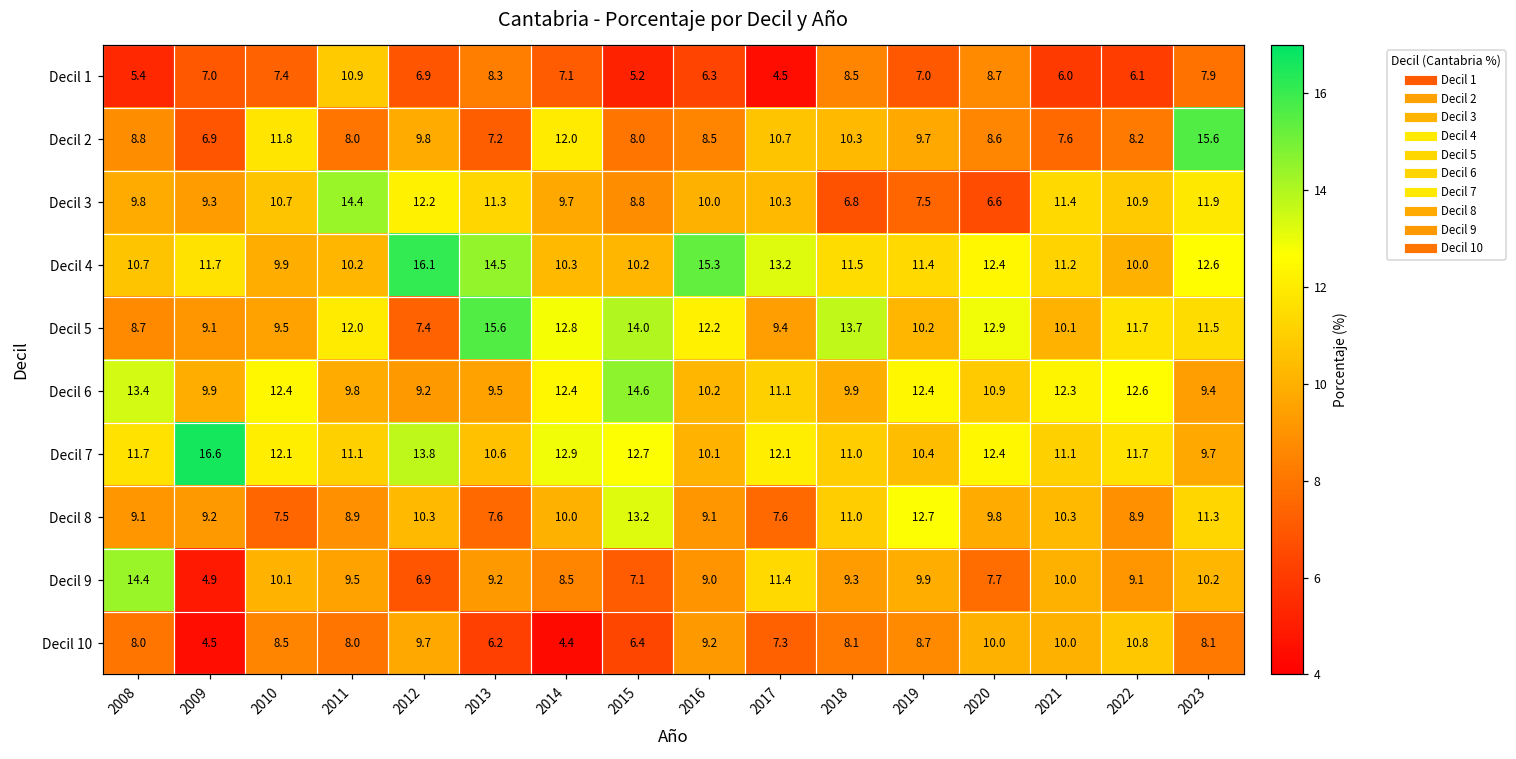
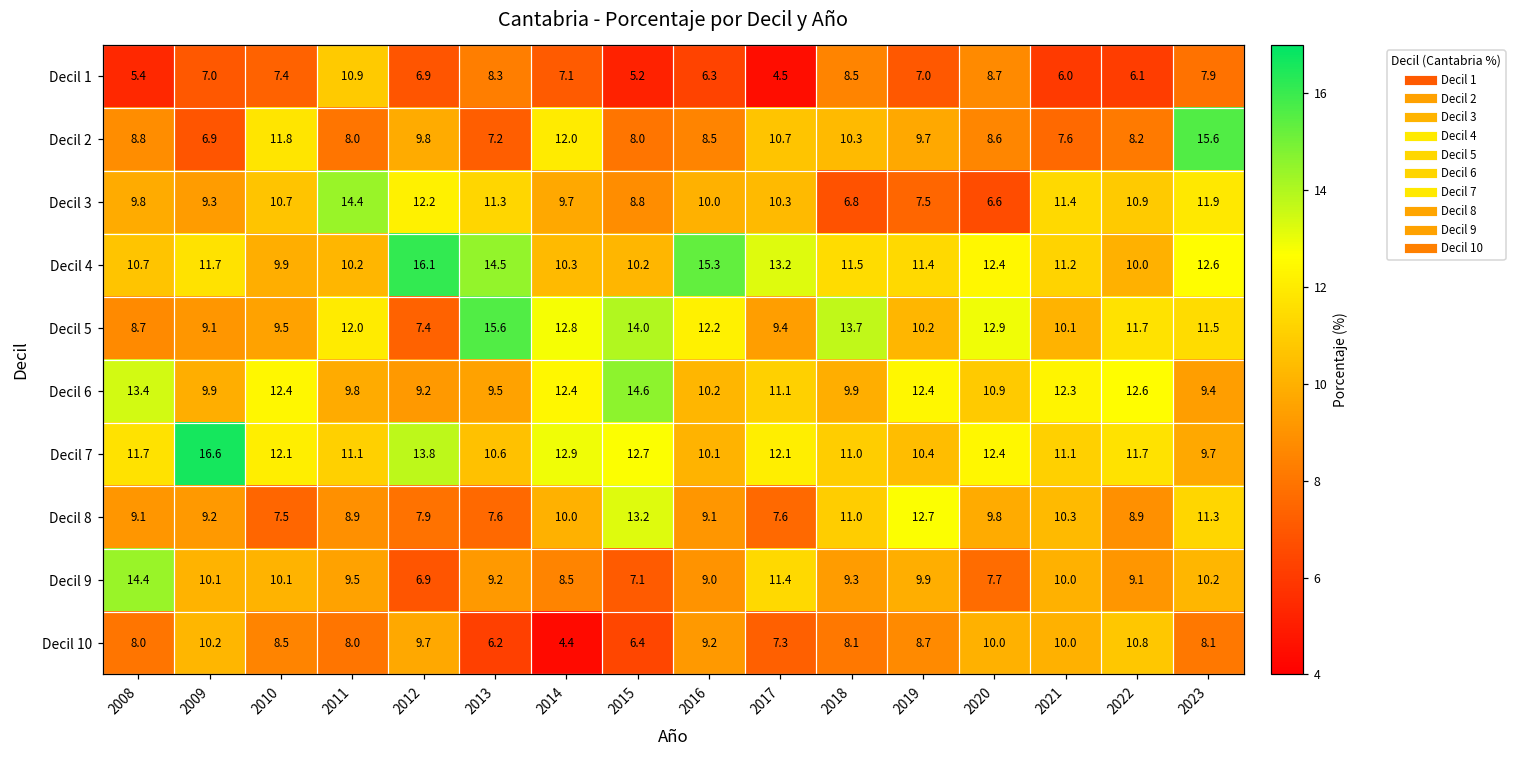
Decil 8, 2012: 10.3 -> 7.9
Decil 9, 2009: 4.9 -> 10.1
Decil 10, 2009: 4.5 -> 10.2
